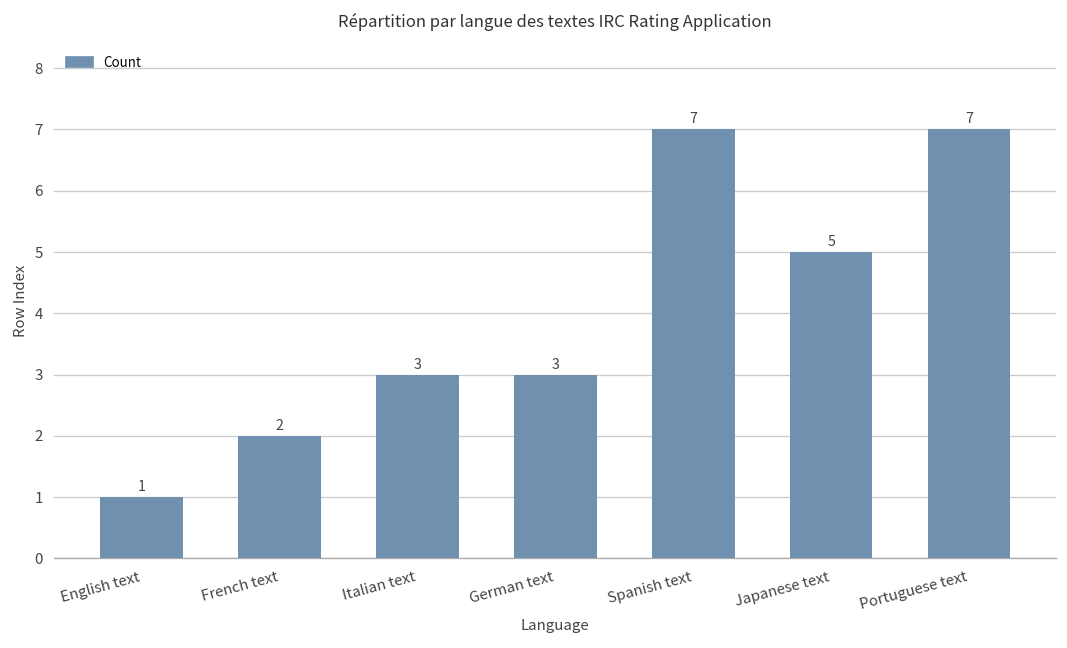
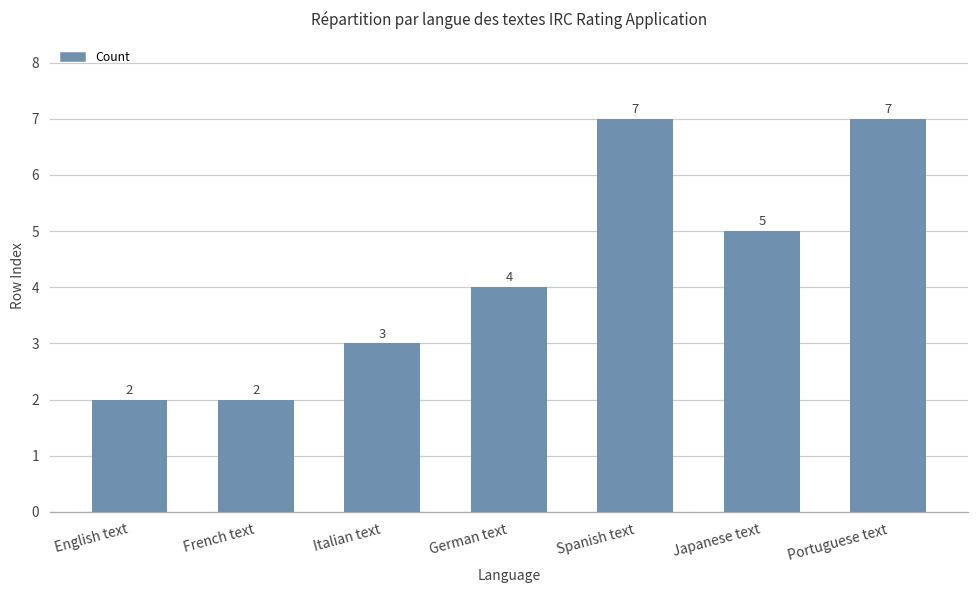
English text: 1 -> 2
German text: 3 -> 4
